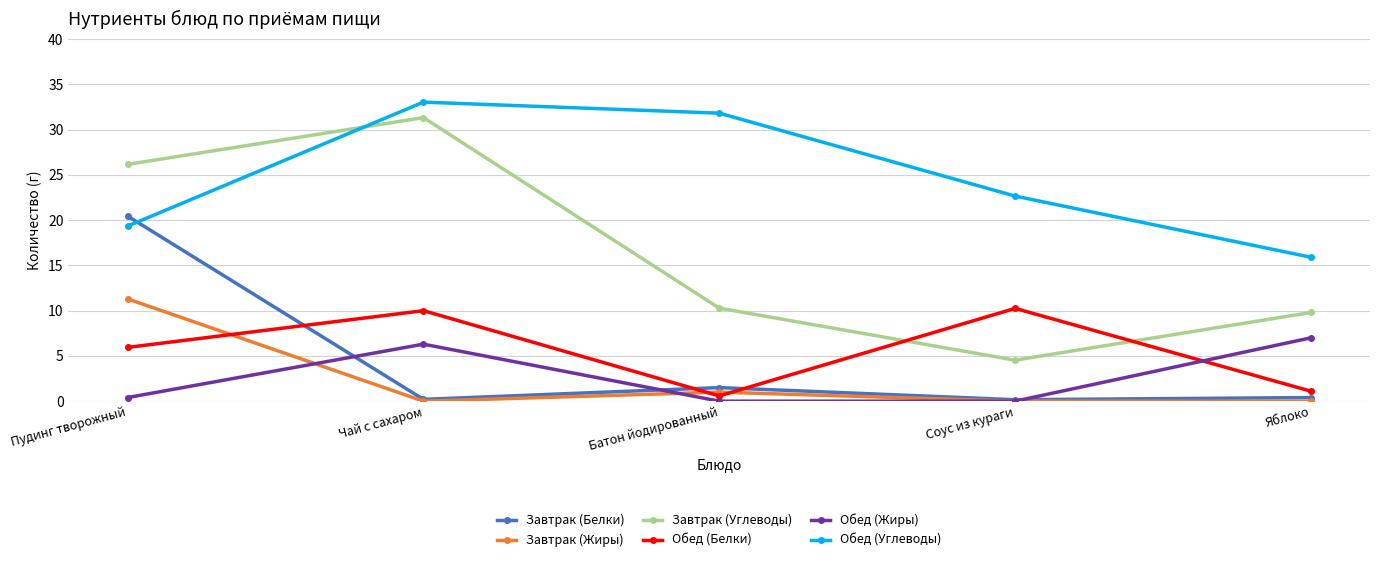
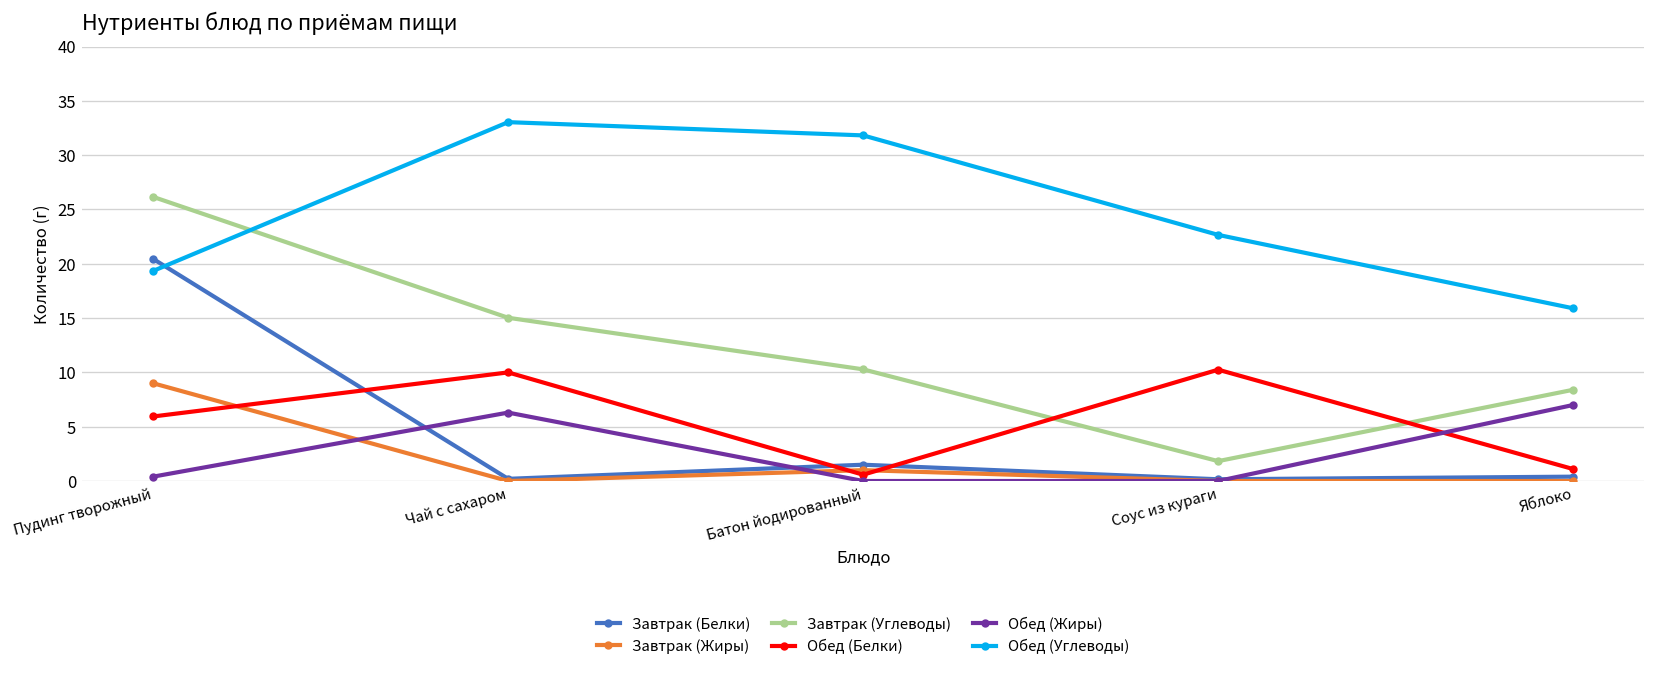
Завтрак (Жиры), Пудинг творожный: 11 -> 9
Завтрак (Углеводы), Чай с сахаром: 31 -> 15
Завтрак (Углеводы), Соус из кураги: 5 -> 2
Завтрак (Углеводы), Яблоко: 10 -> 8
